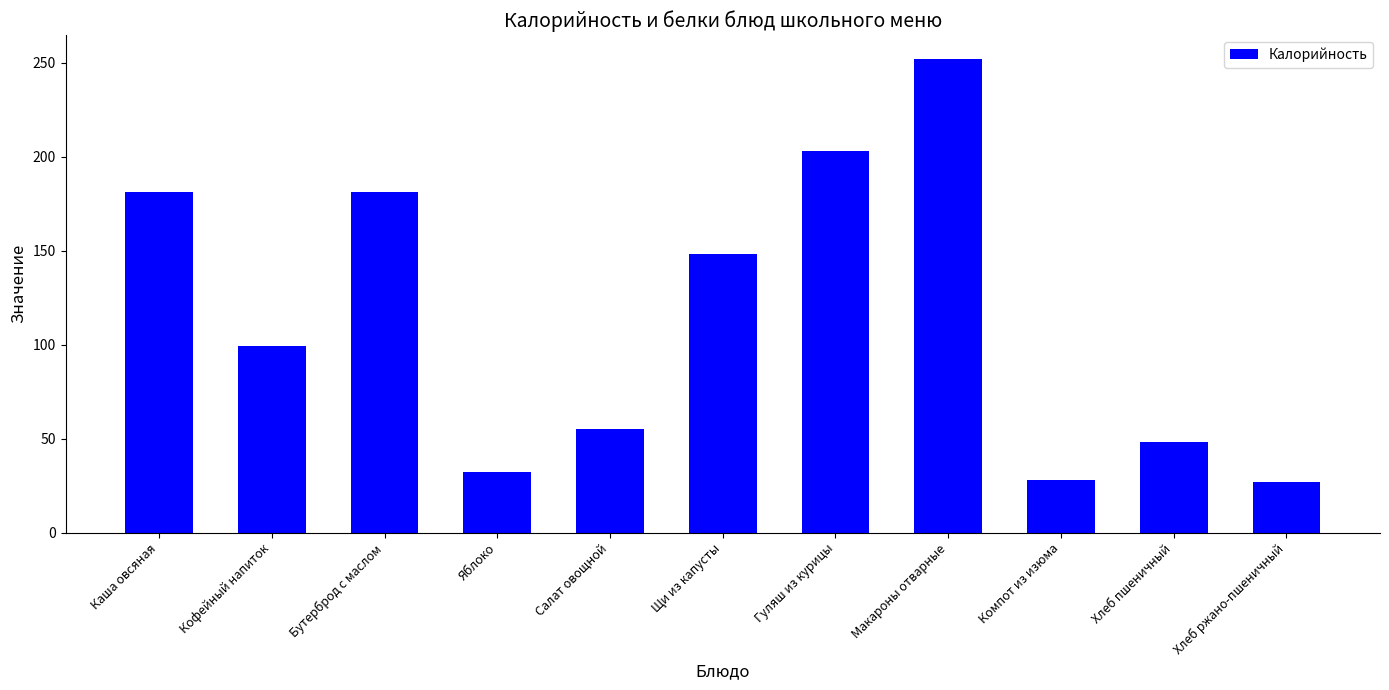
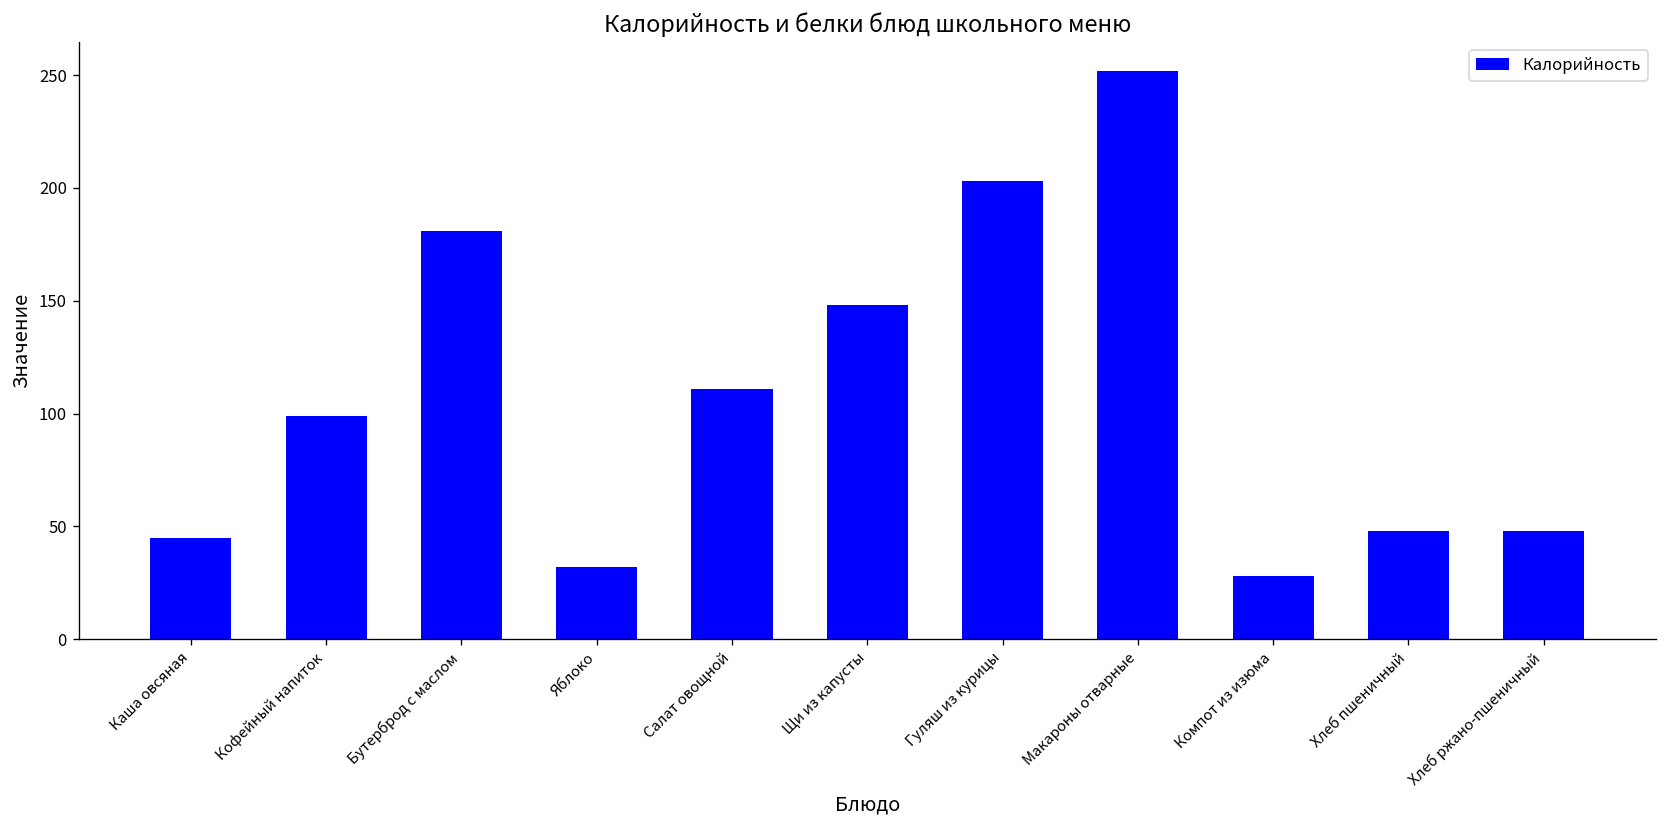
Каша овсяная: 181 -> 45
Салат овощной: 55 -> 111
Хлеб ржано-пшеничный: 27 -> 48
